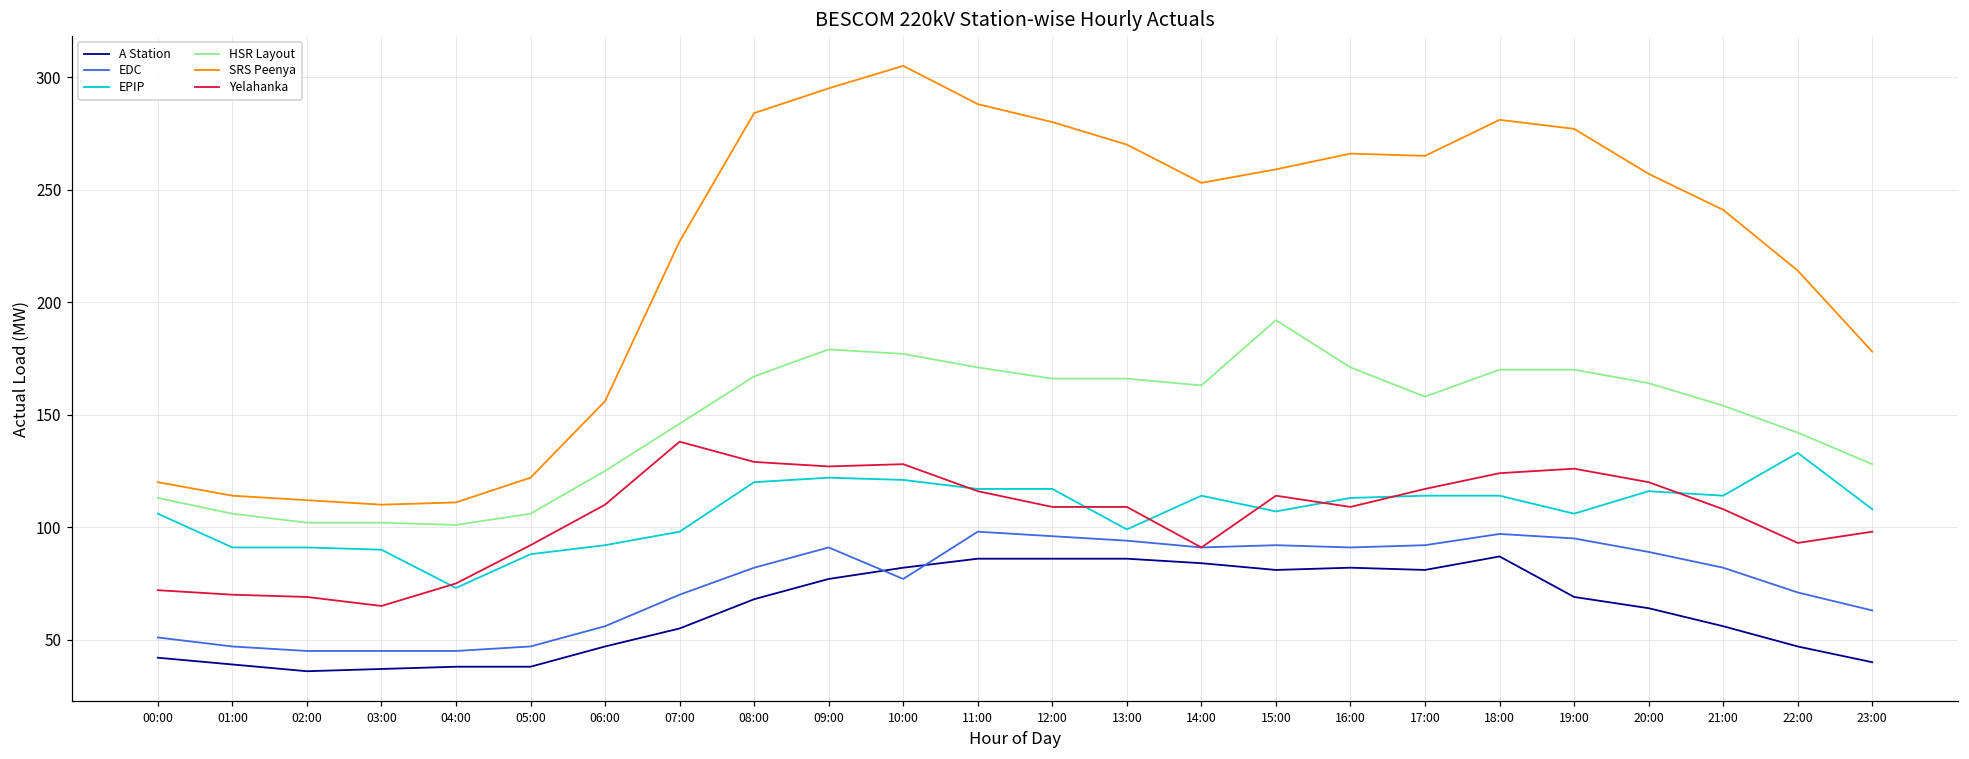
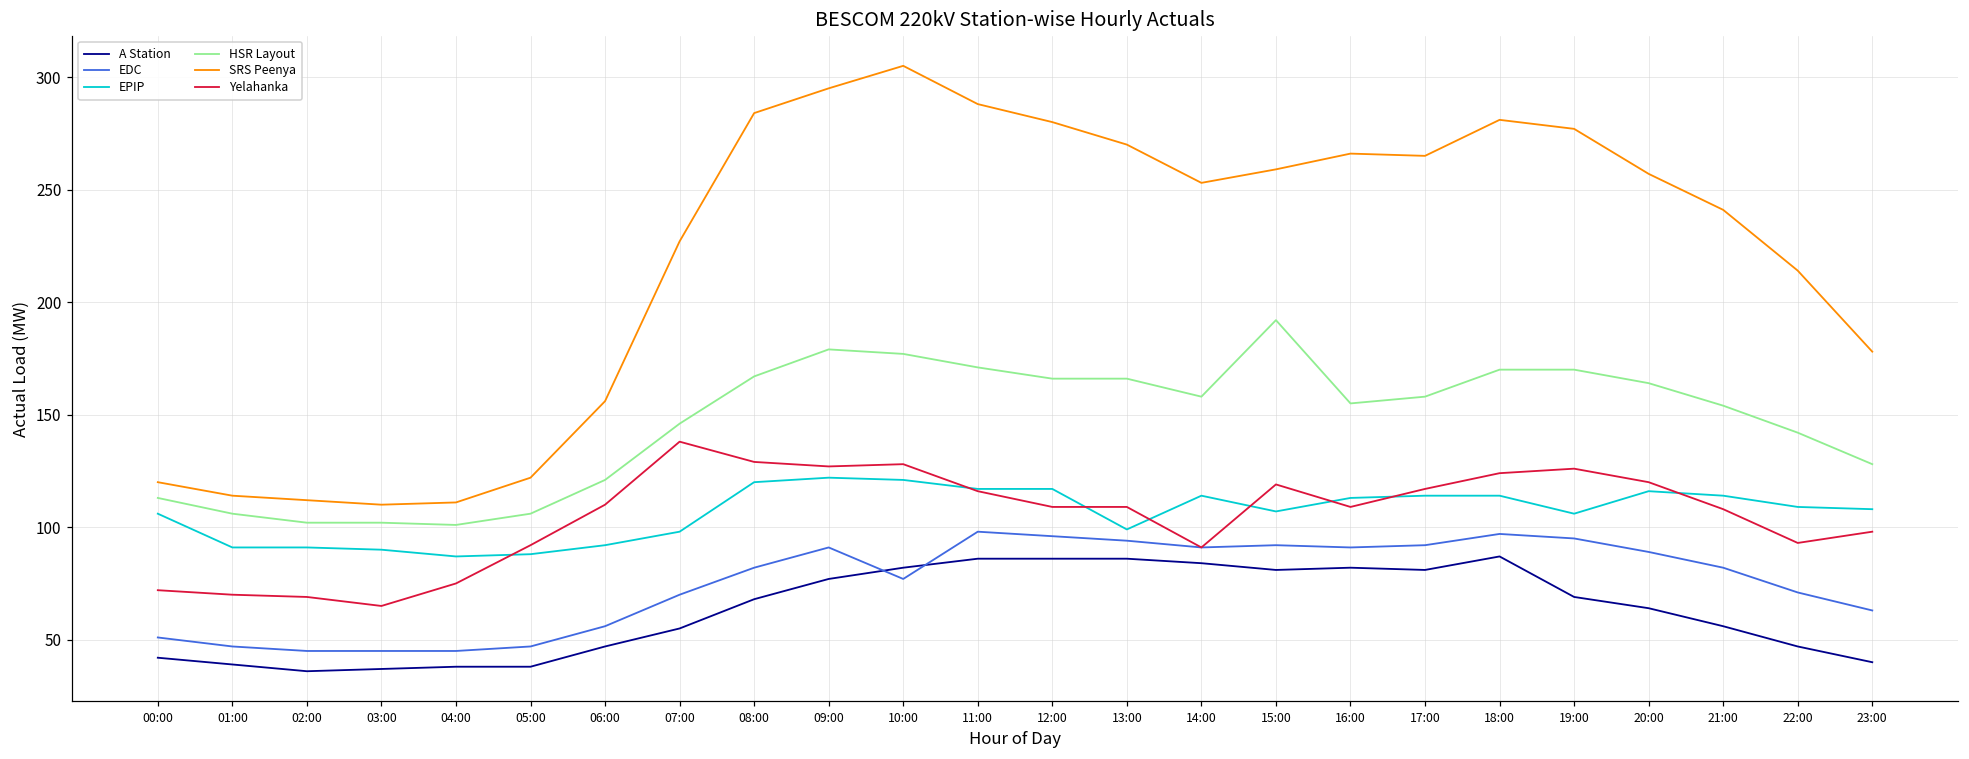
EPIP, 04:00: 73 -> 87
HSR Layout, 06:00: 125 -> 121
HSR Layout, 14:00: 163 -> 158
Yelahanka, 15:00: 114 -> 119
HSR Layout, 16:00: 171 -> 155
EPIP, 22:00: 133 -> 109
